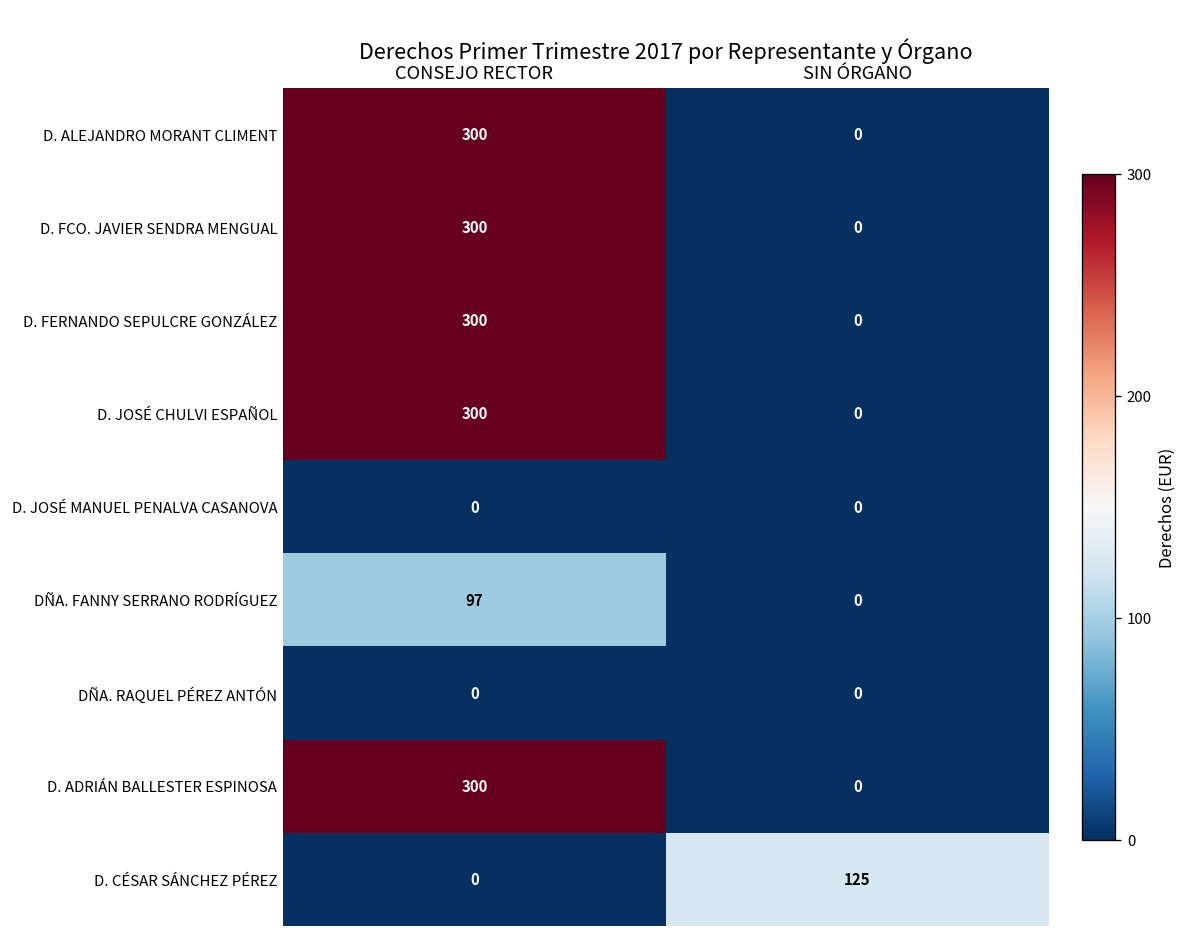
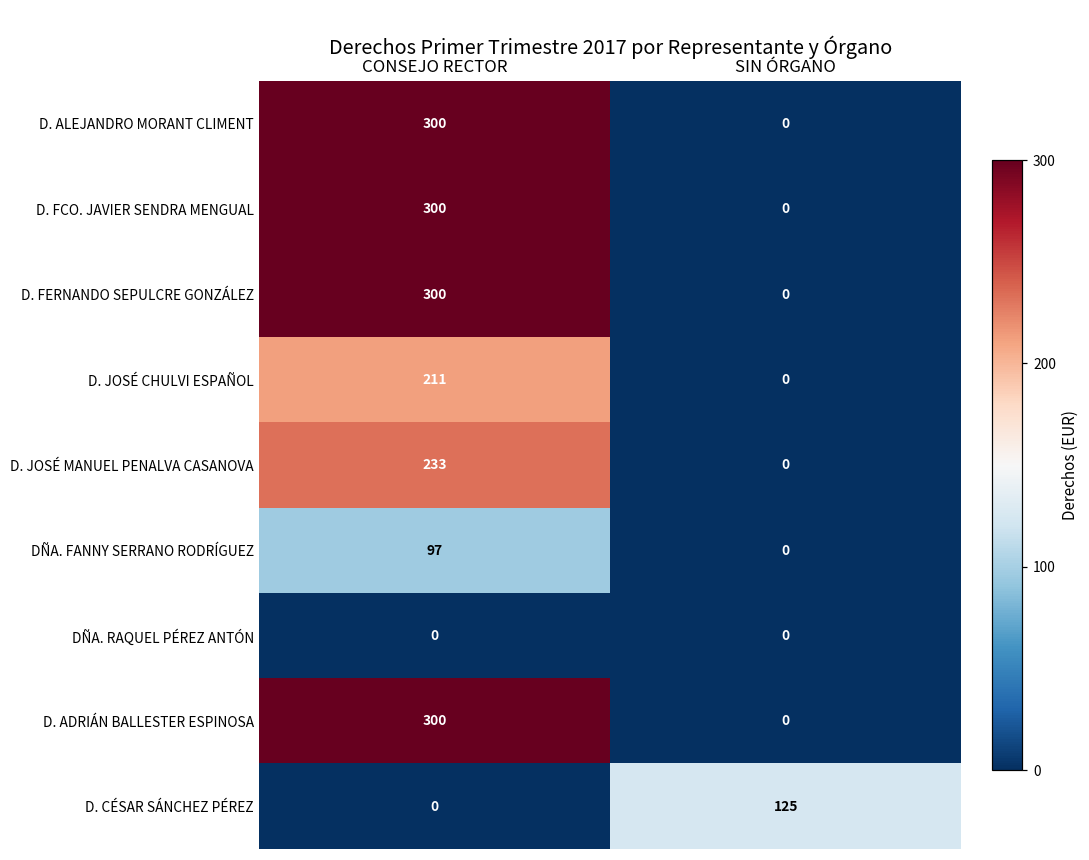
D. JOSÉ CHULVI ESPAÑOL, CONSEJO RECTOR: 300 -> 211
D. JOSÉ MANUEL PENALVA CASANOVA, CONSEJO RECTOR: 0 -> 233
